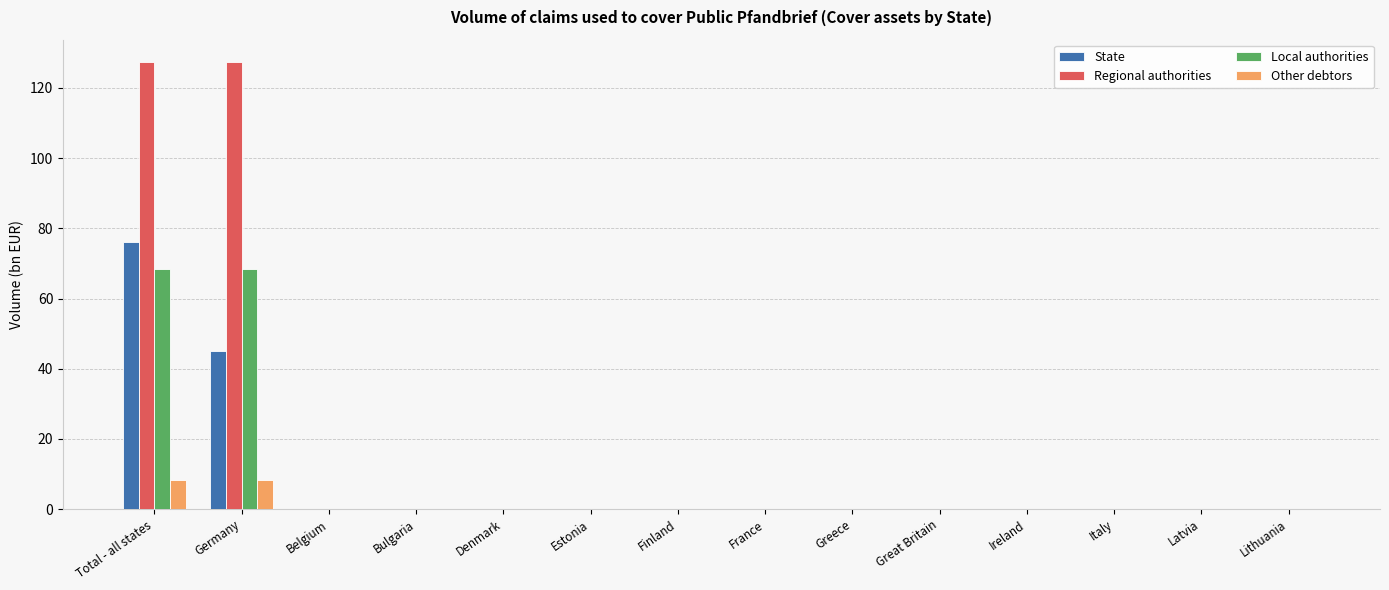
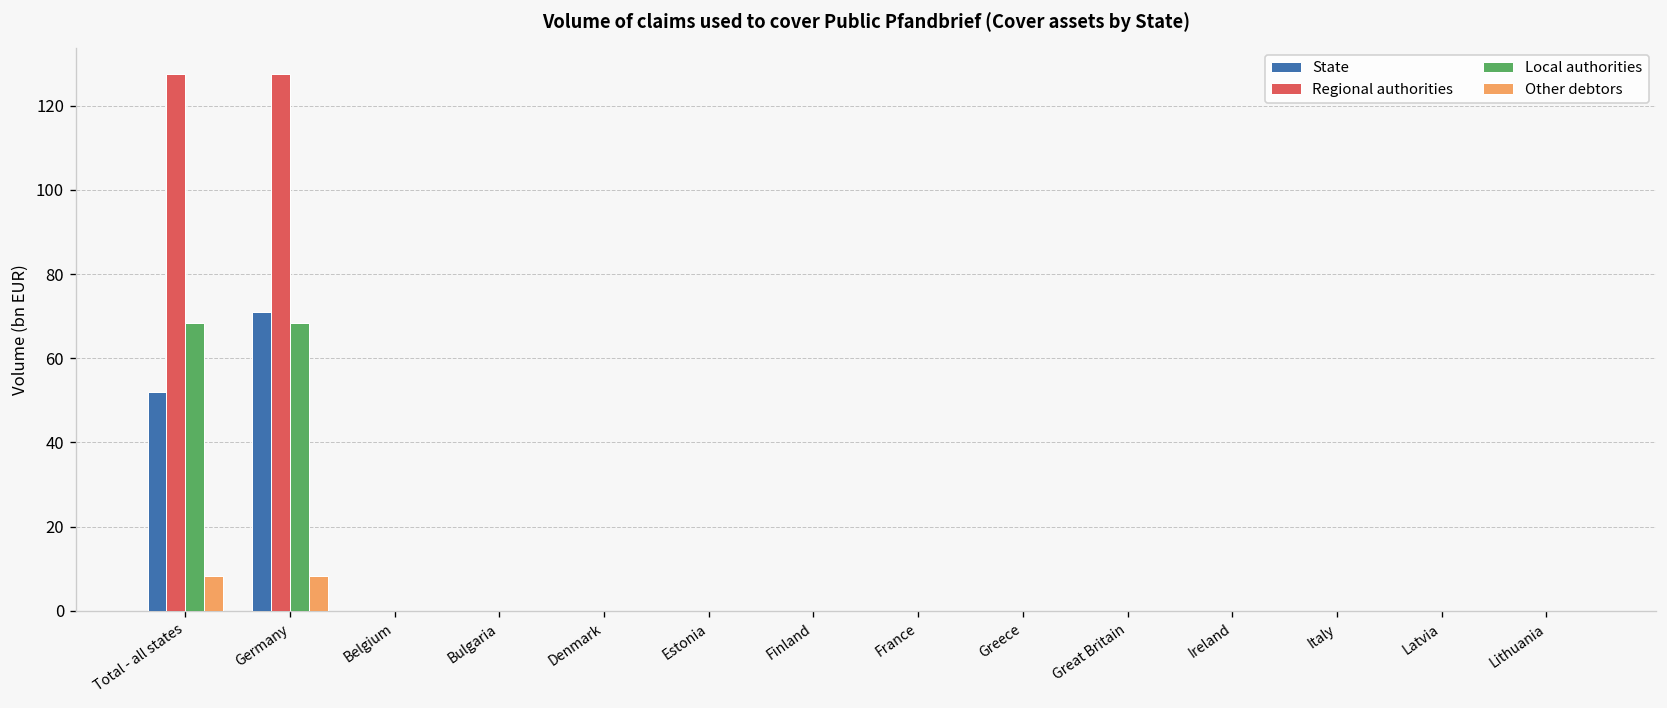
State, Total - all states: 76 -> 52
State, Germany: 45 -> 71
